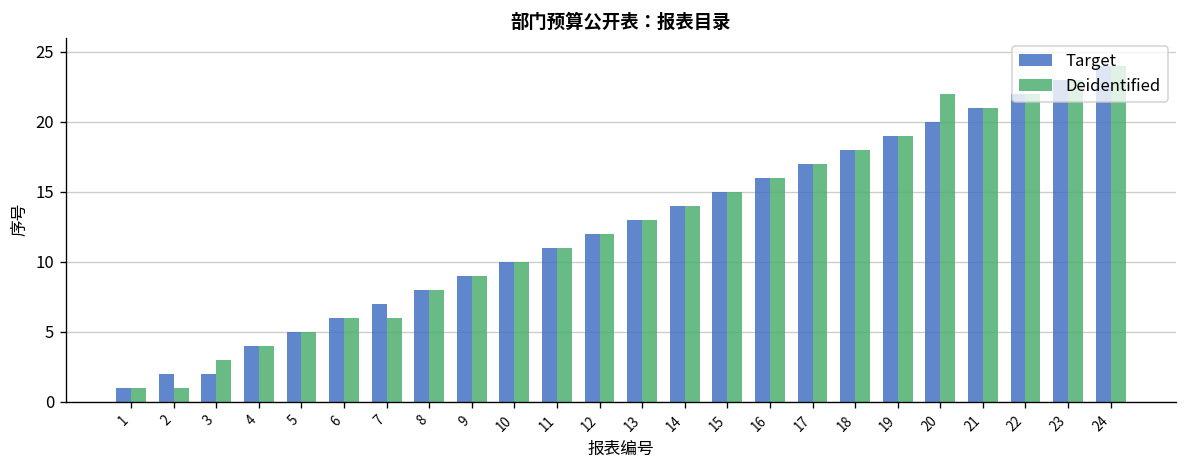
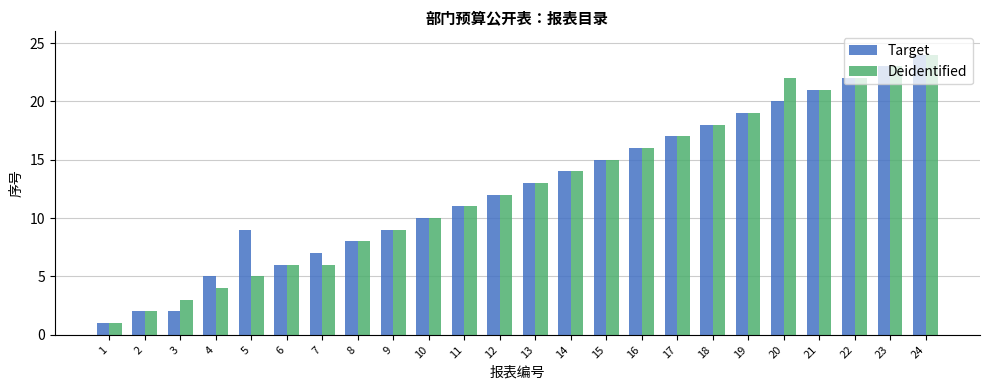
Deidentified, 2: 1 -> 2
Target, 4: 4 -> 5
Target, 5: 5 -> 9
